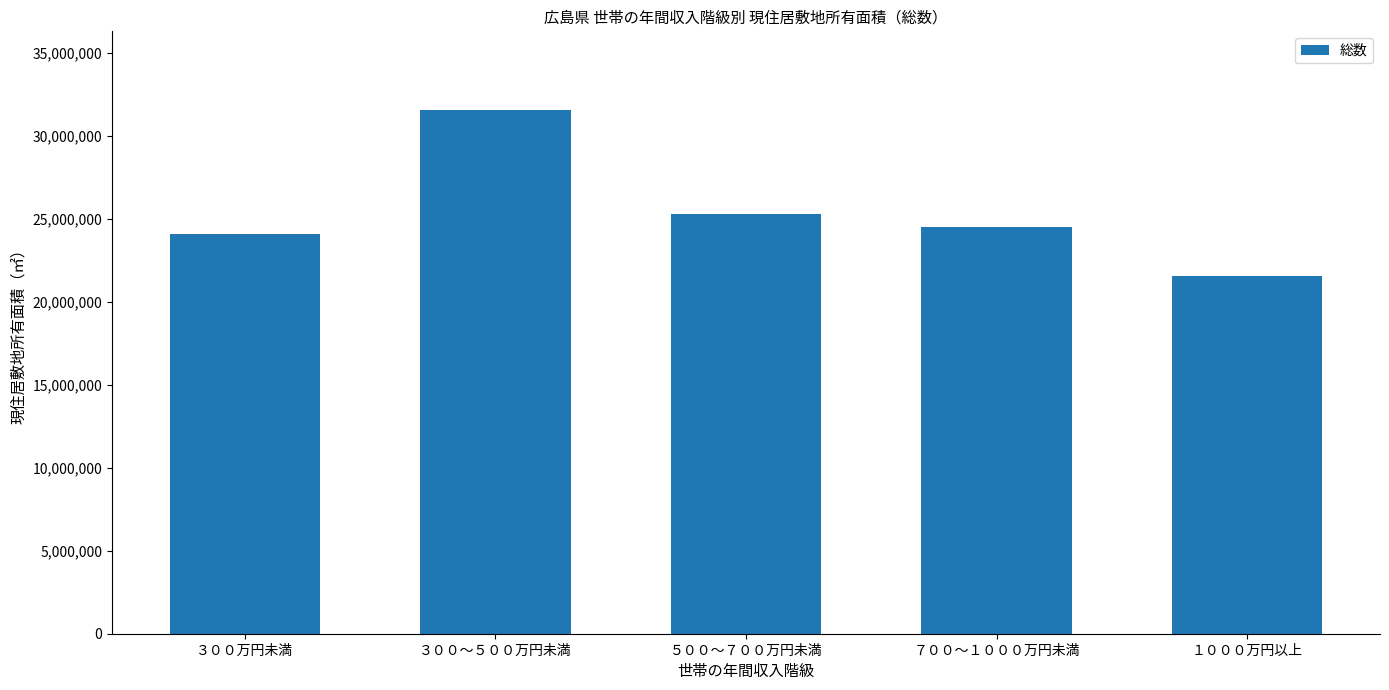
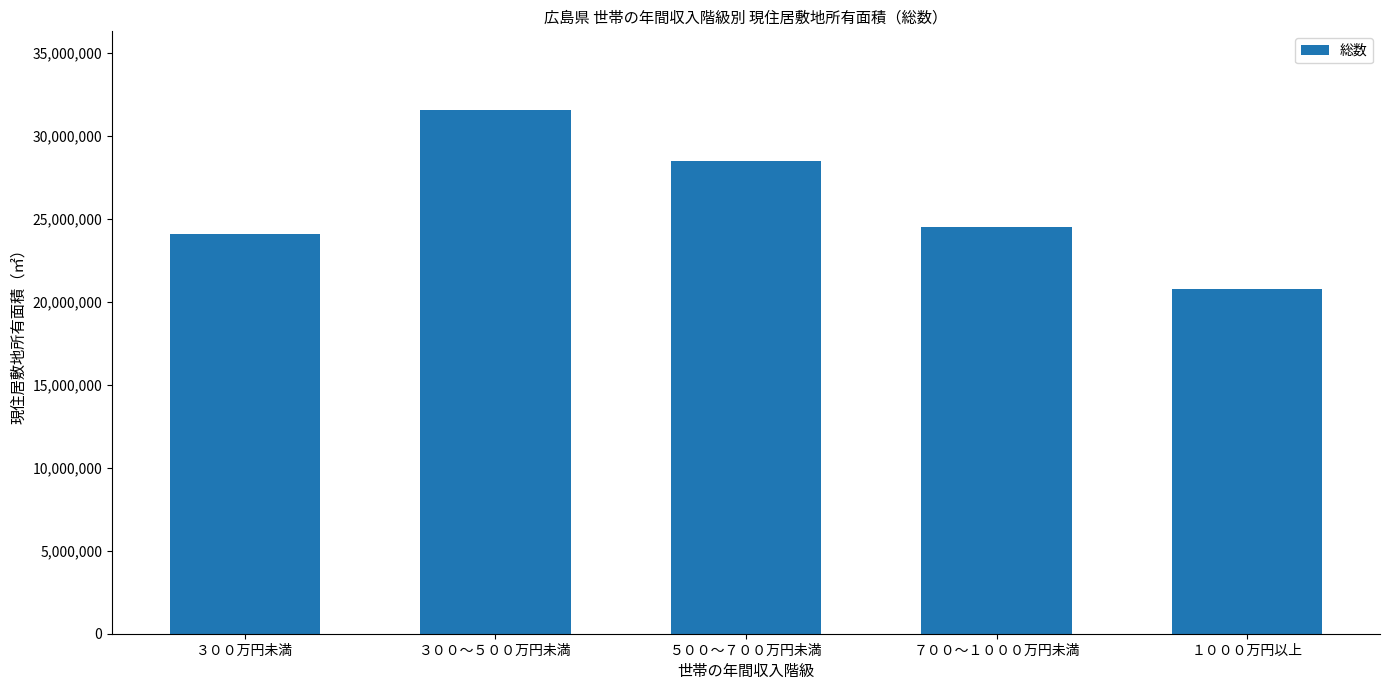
５００～７００万円未満: 25,300,000 -> 28,500,000
１０００万円以上: 21,600,000 -> 20,800,000
